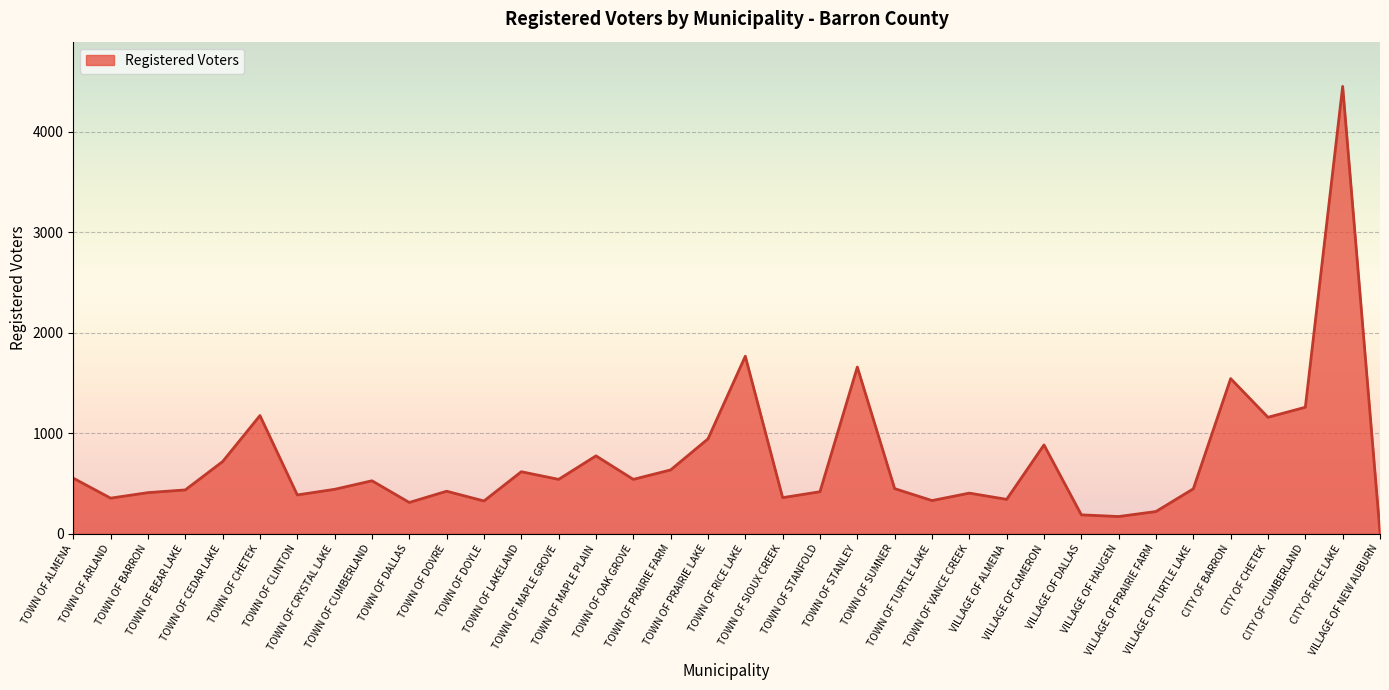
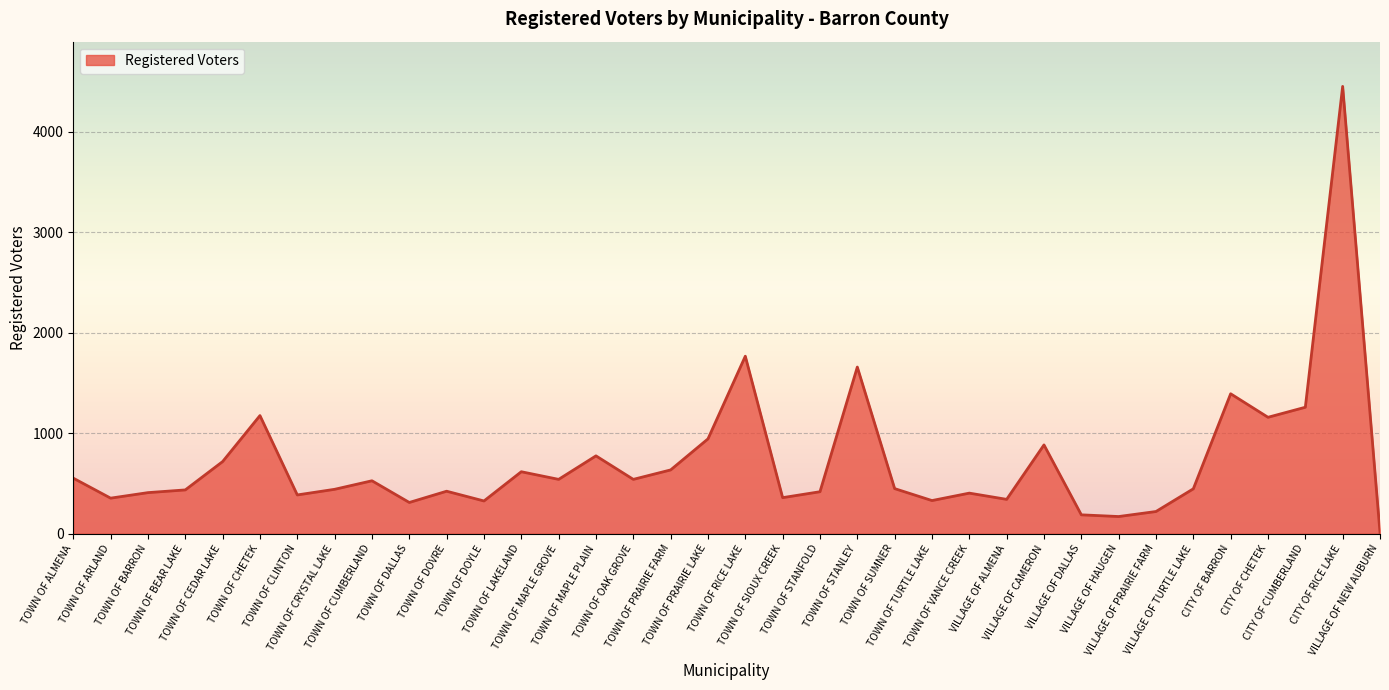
CITY OF BARRON: 1540 -> 1390
